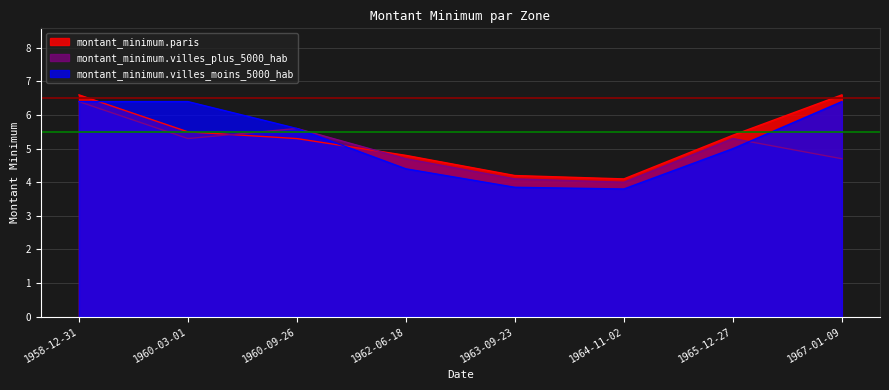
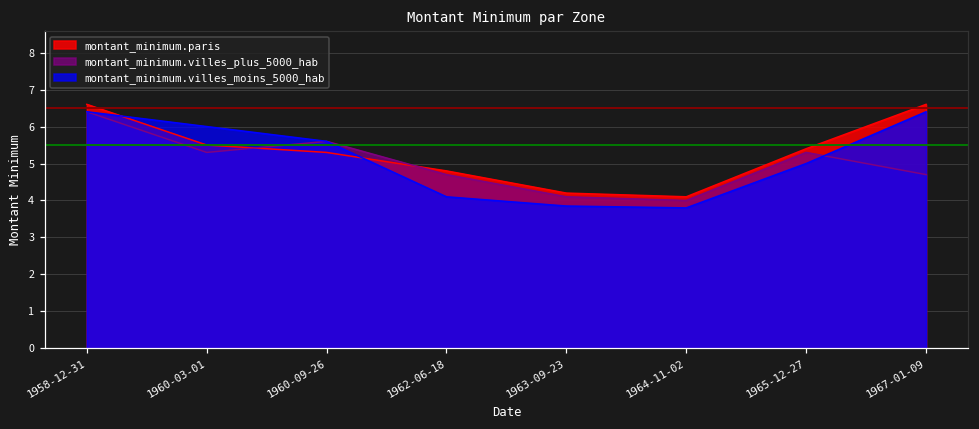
montant_minimum.villes_moins_5000_hab, 1960-03-01: 6.4 -> 6.0
montant_minimum.villes_moins_5000_hab, 1962-06-18: 4.4 -> 4.1
